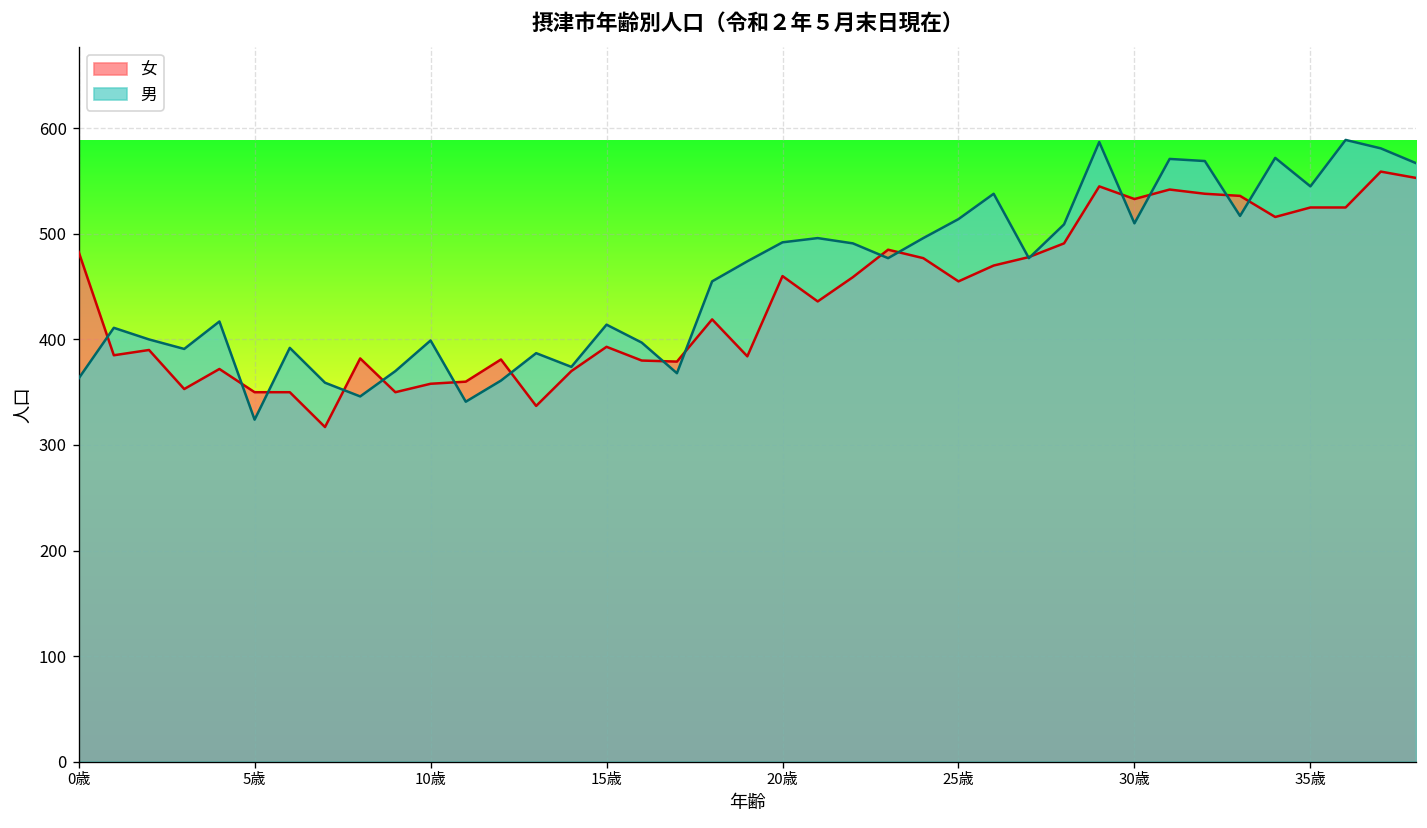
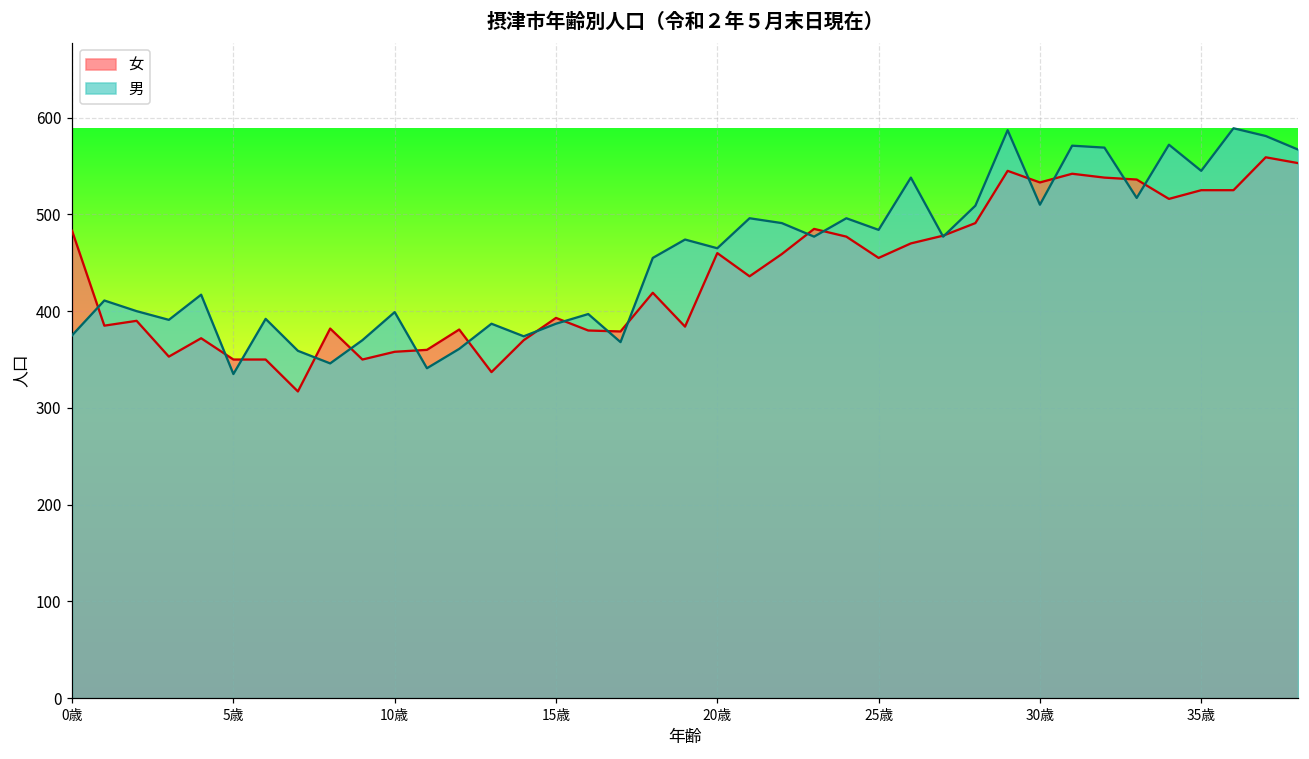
男, 0歳: 360 -> 380
男, 5歳: 320 -> 340
男, 15歳: 410 -> 390
男, 20歳: 490 -> 470
男, 25歳: 510 -> 480
